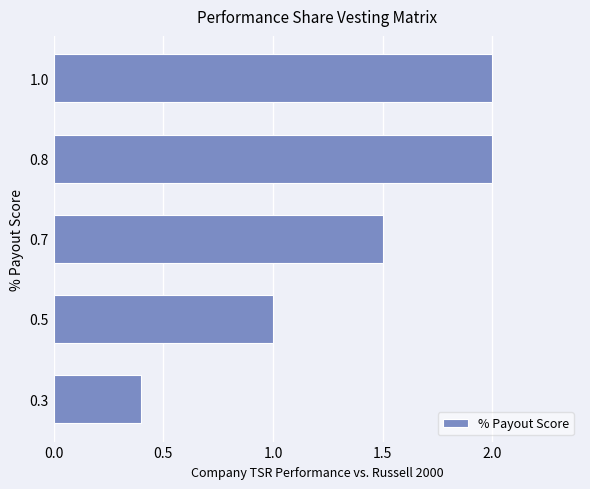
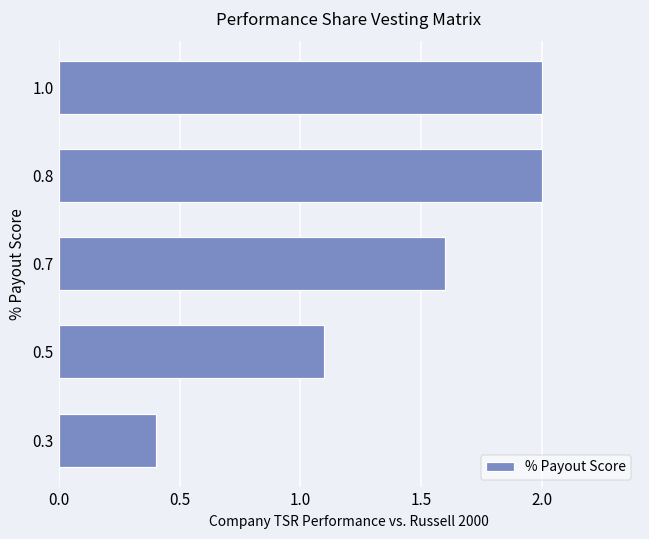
0.7: 1.5 -> 1.6
0.5: 1.0 -> 1.1
